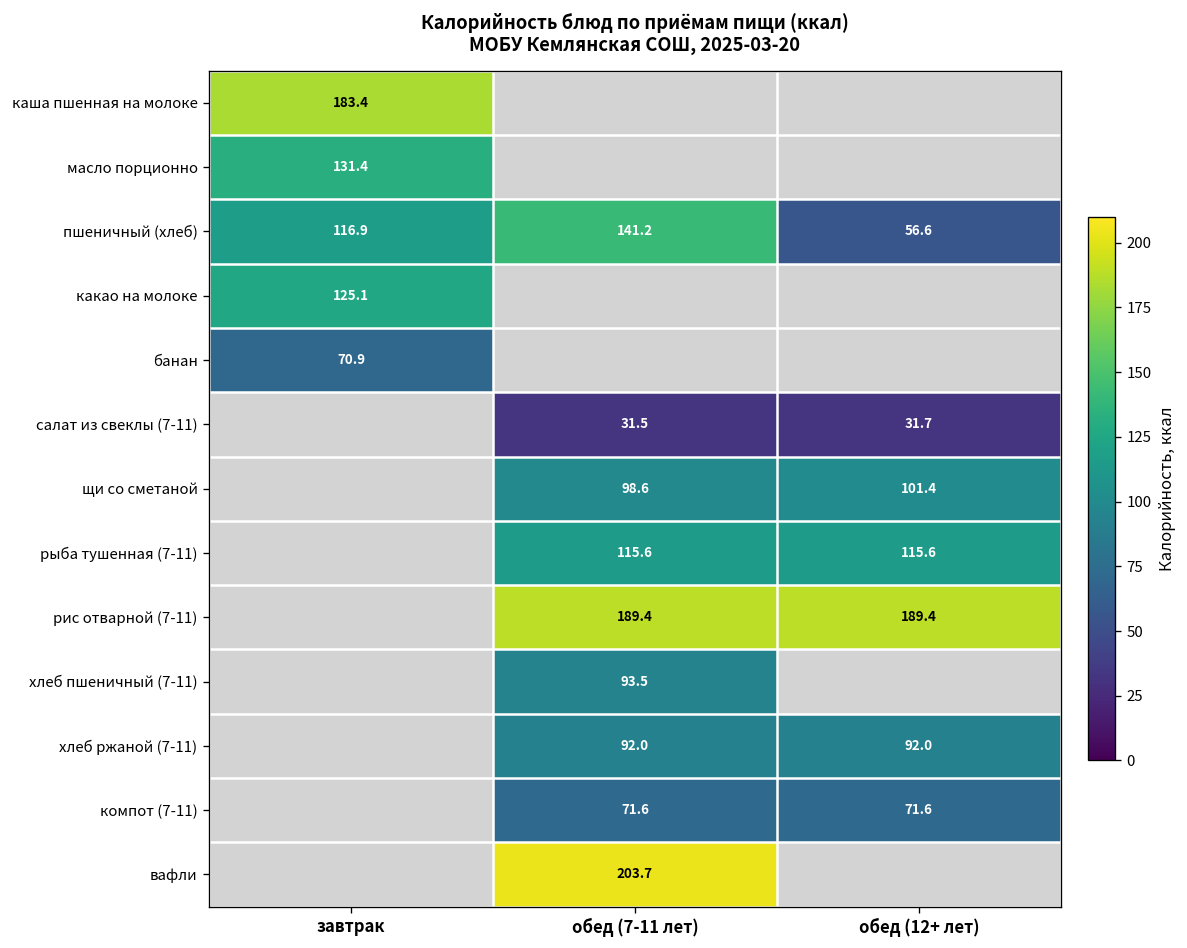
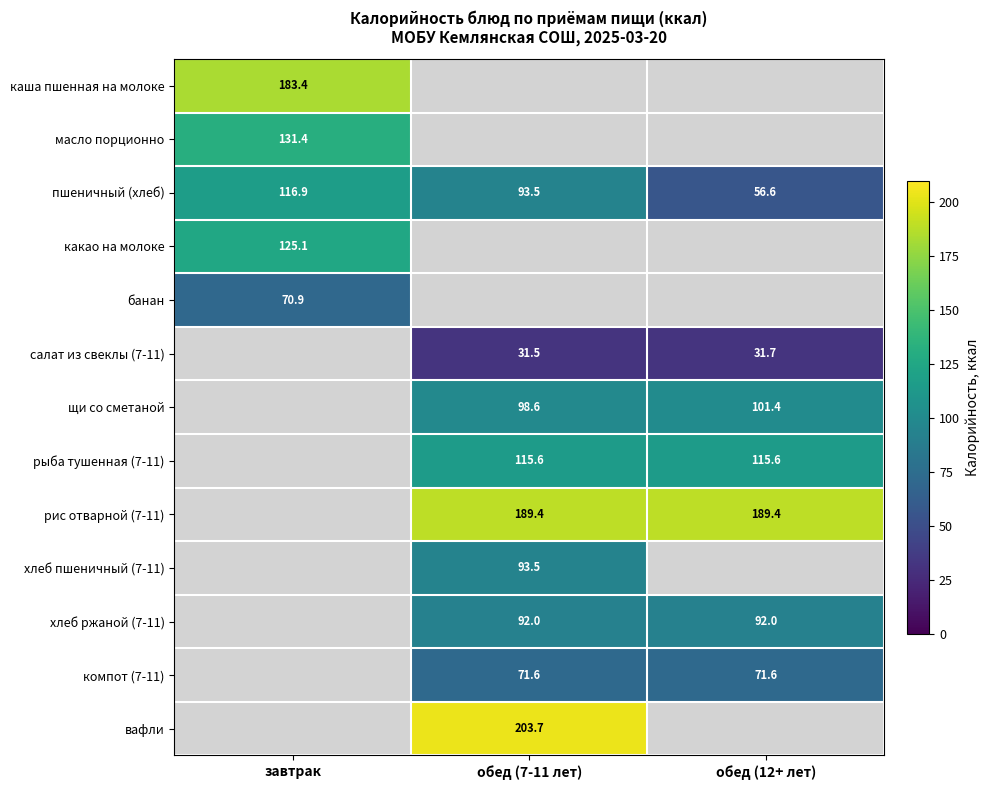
пшеничный (хлеб), обед (7-11 лет): 141.2 -> 93.5
